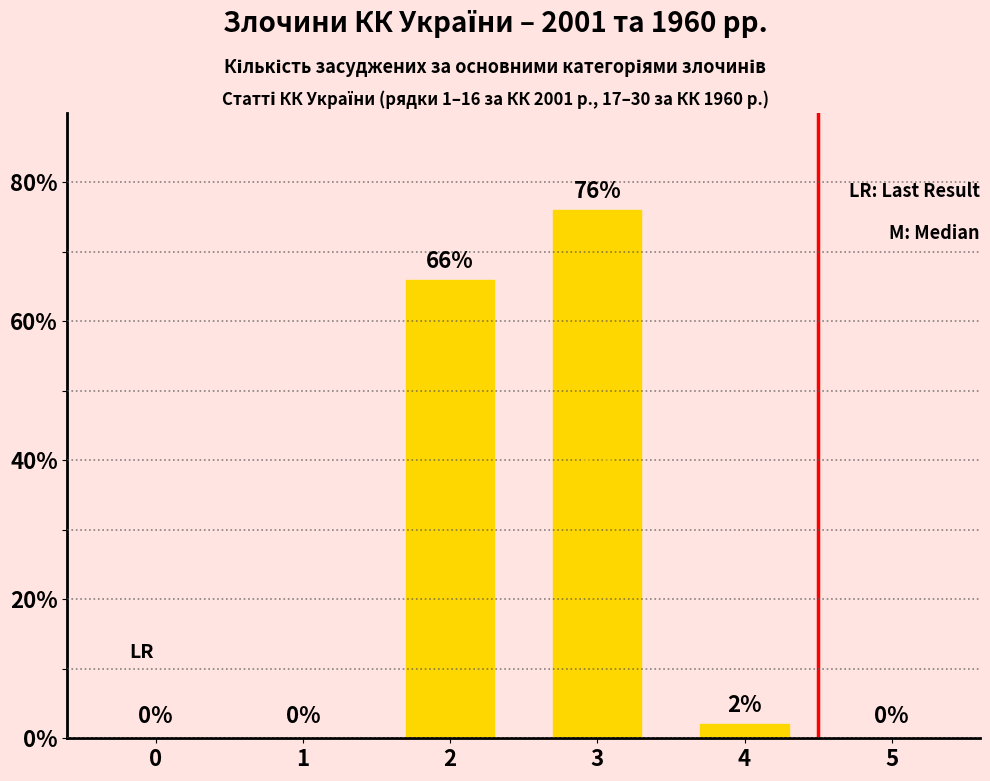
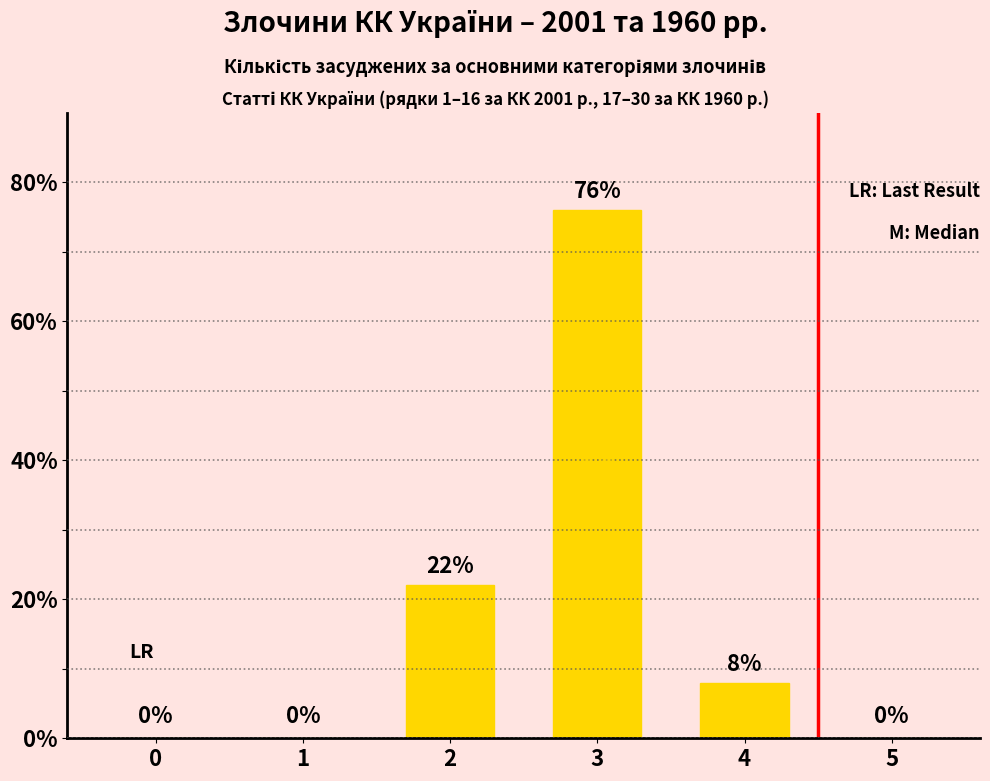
2: 66% -> 22%
4: 2% -> 8%
